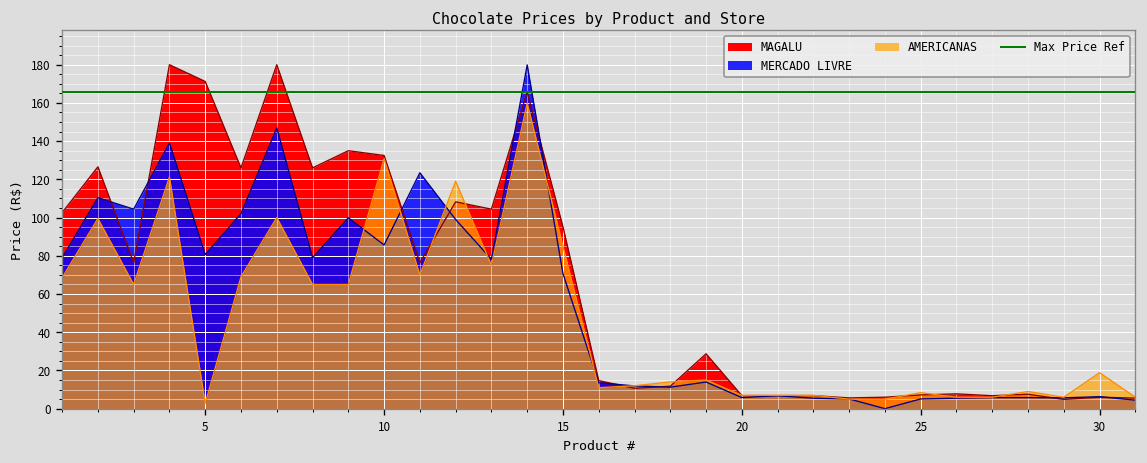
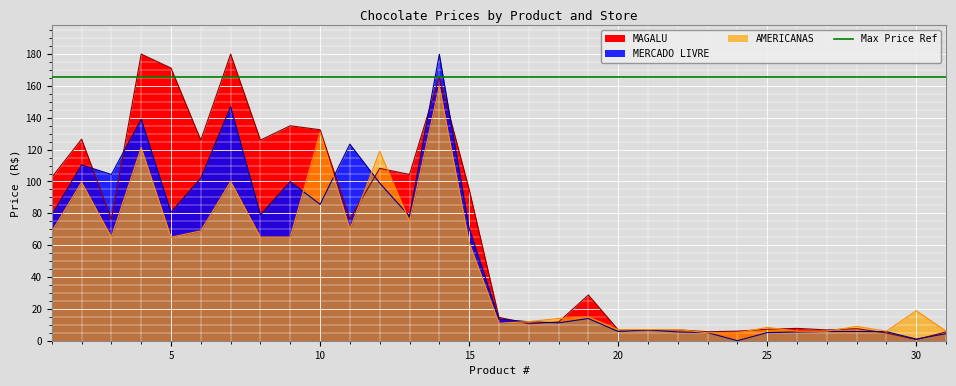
AMERICANAS, 5: 3 -> 65
AMERICANAS, 15: 85 -> 62
MAGALU, 30: 6 -> 1
MERCADO LIVRE, 30: 6 -> 1
